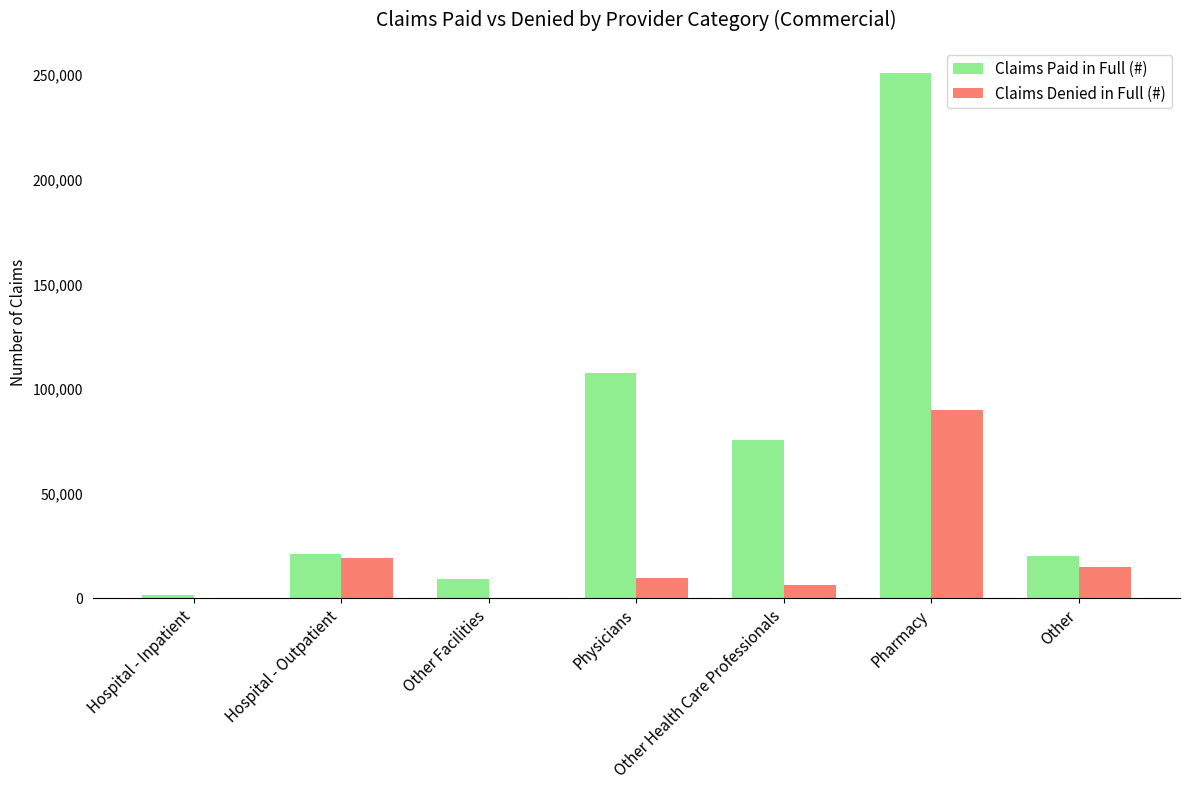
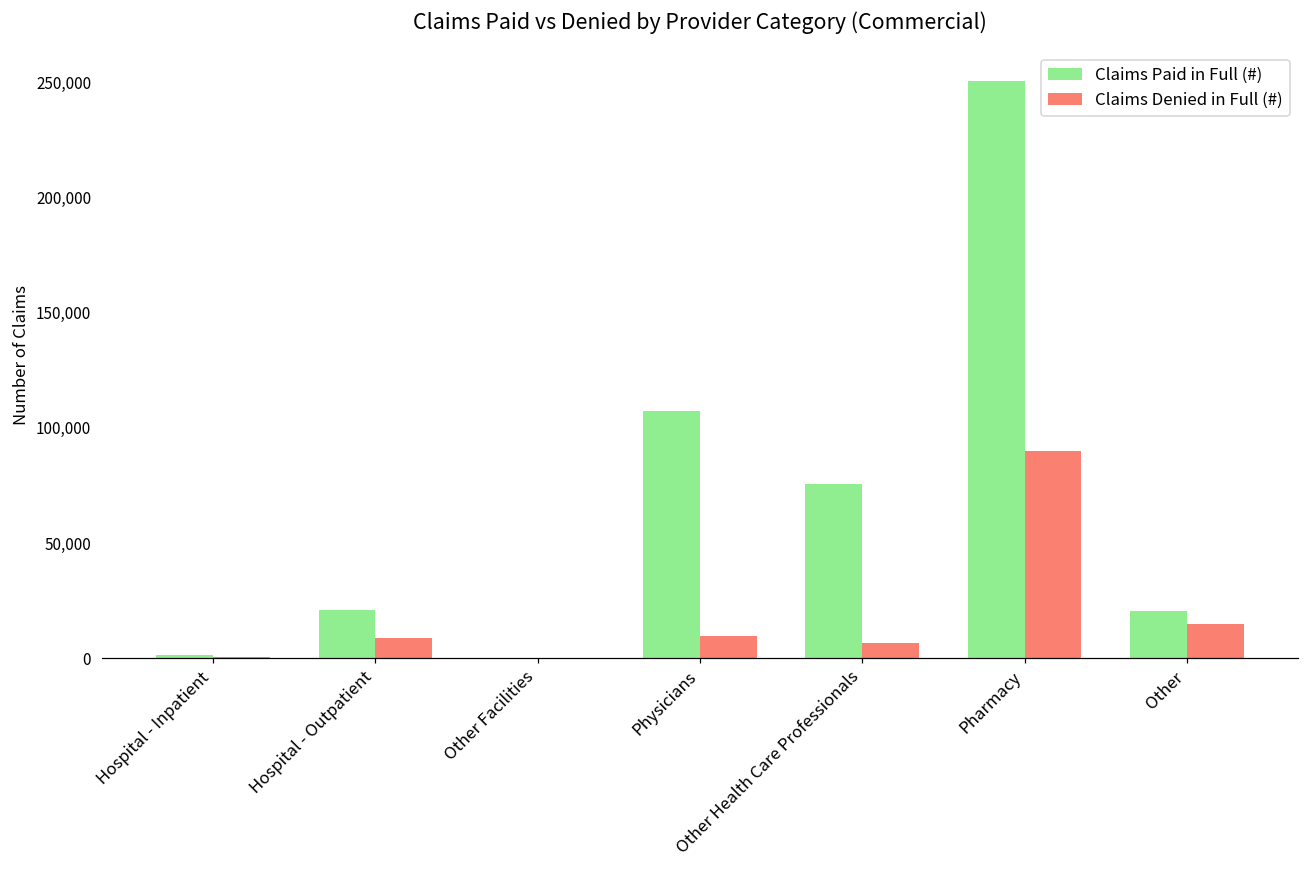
Claims Denied in Full (#), Hospital - Outpatient: 19,000 -> 9,000
Claims Paid in Full (#), Other Facilities: 9,000 -> 0
